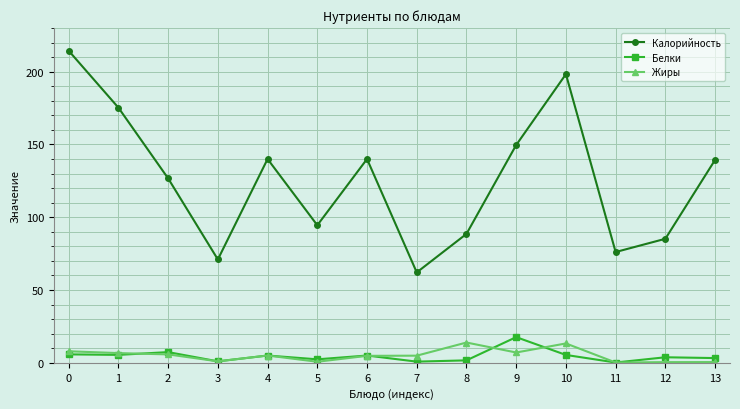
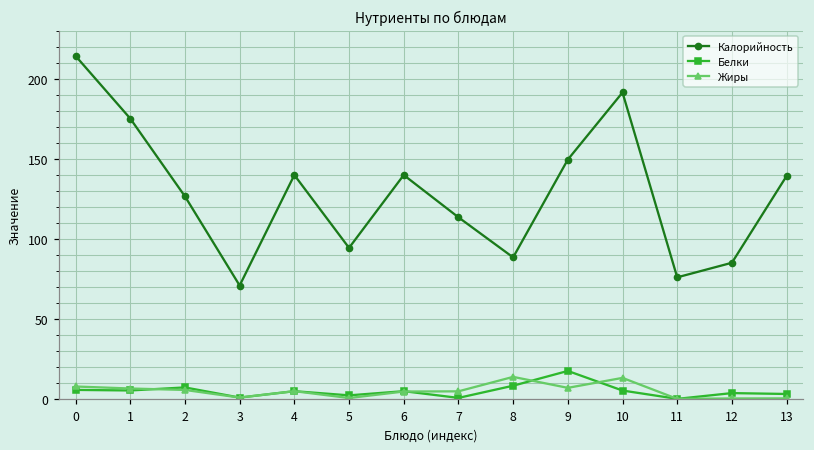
Калорийность, 7: 62 -> 114
Белки, 8: 2 -> 8
Калорийность, 10: 198 -> 192
